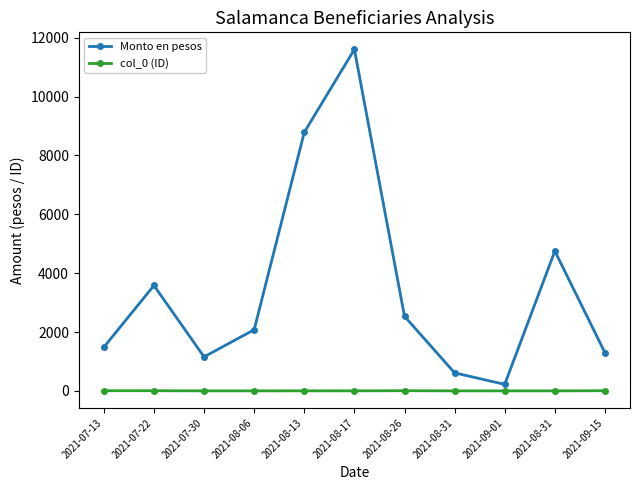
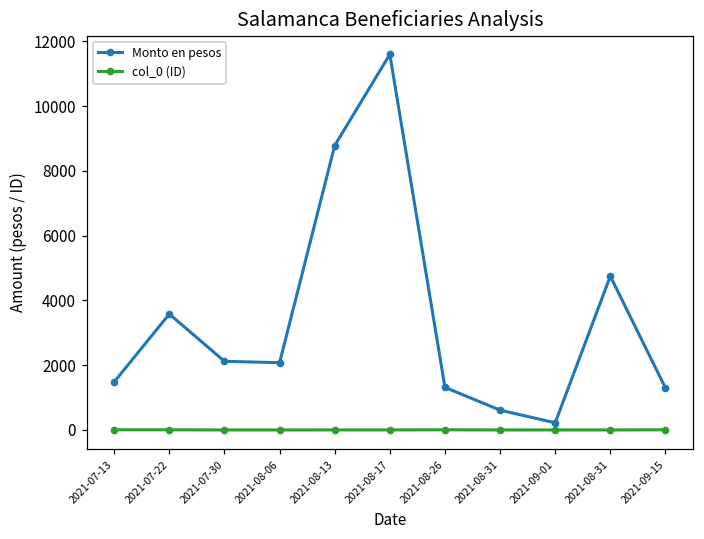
Monto en pesos, 2021-07-30: 1200 -> 2100
Monto en pesos, 2021-08-26: 2500 -> 1300
